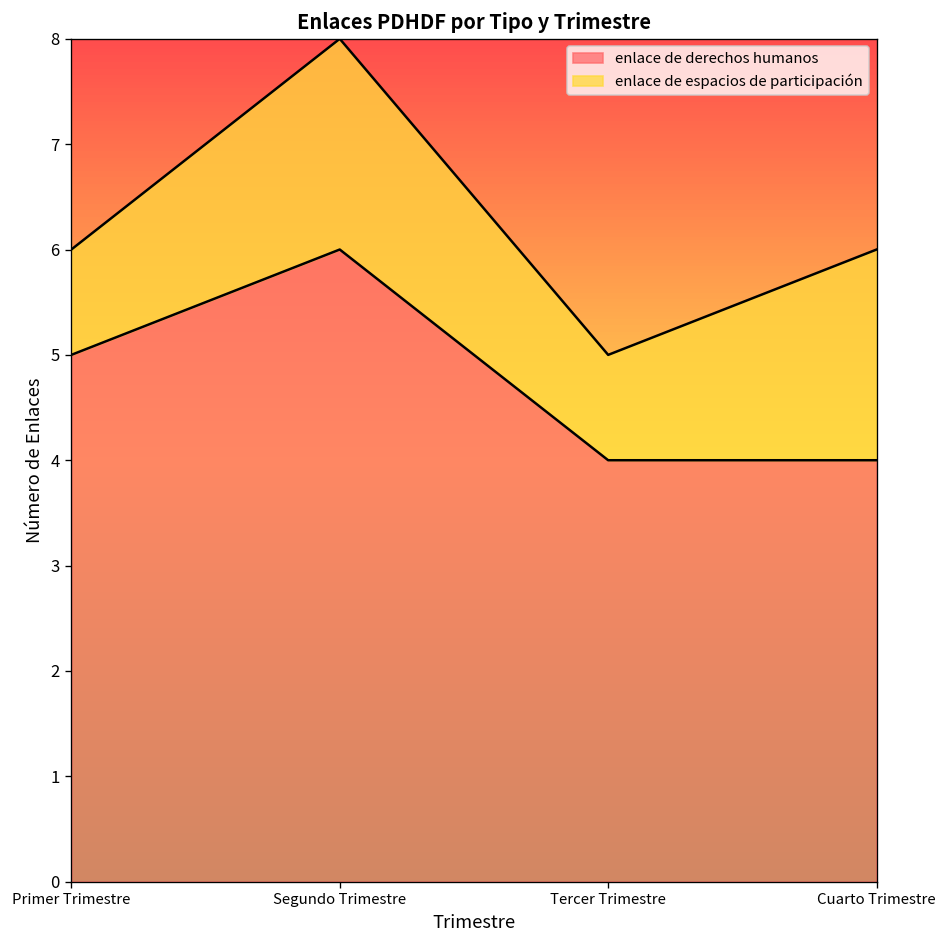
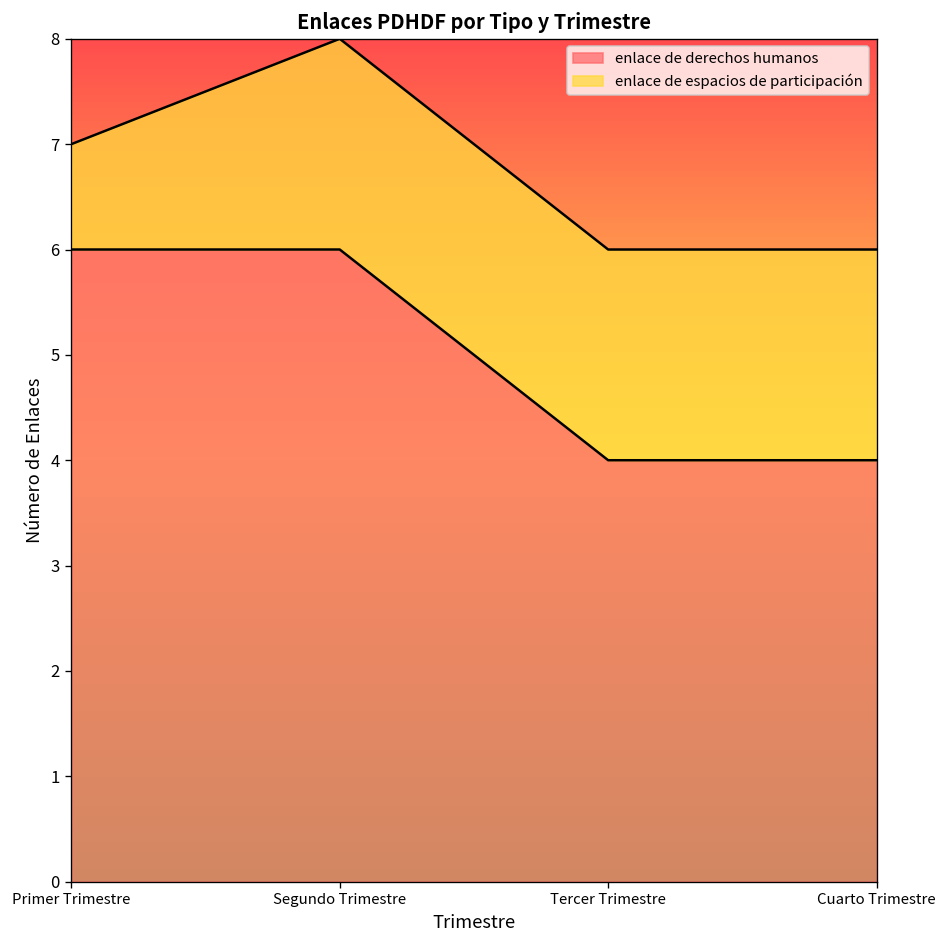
enlace de derechos humanos, Primer Trimestre: 5 -> 6
enlace de espacios de participación, Tercer Trimestre: 1 -> 2
